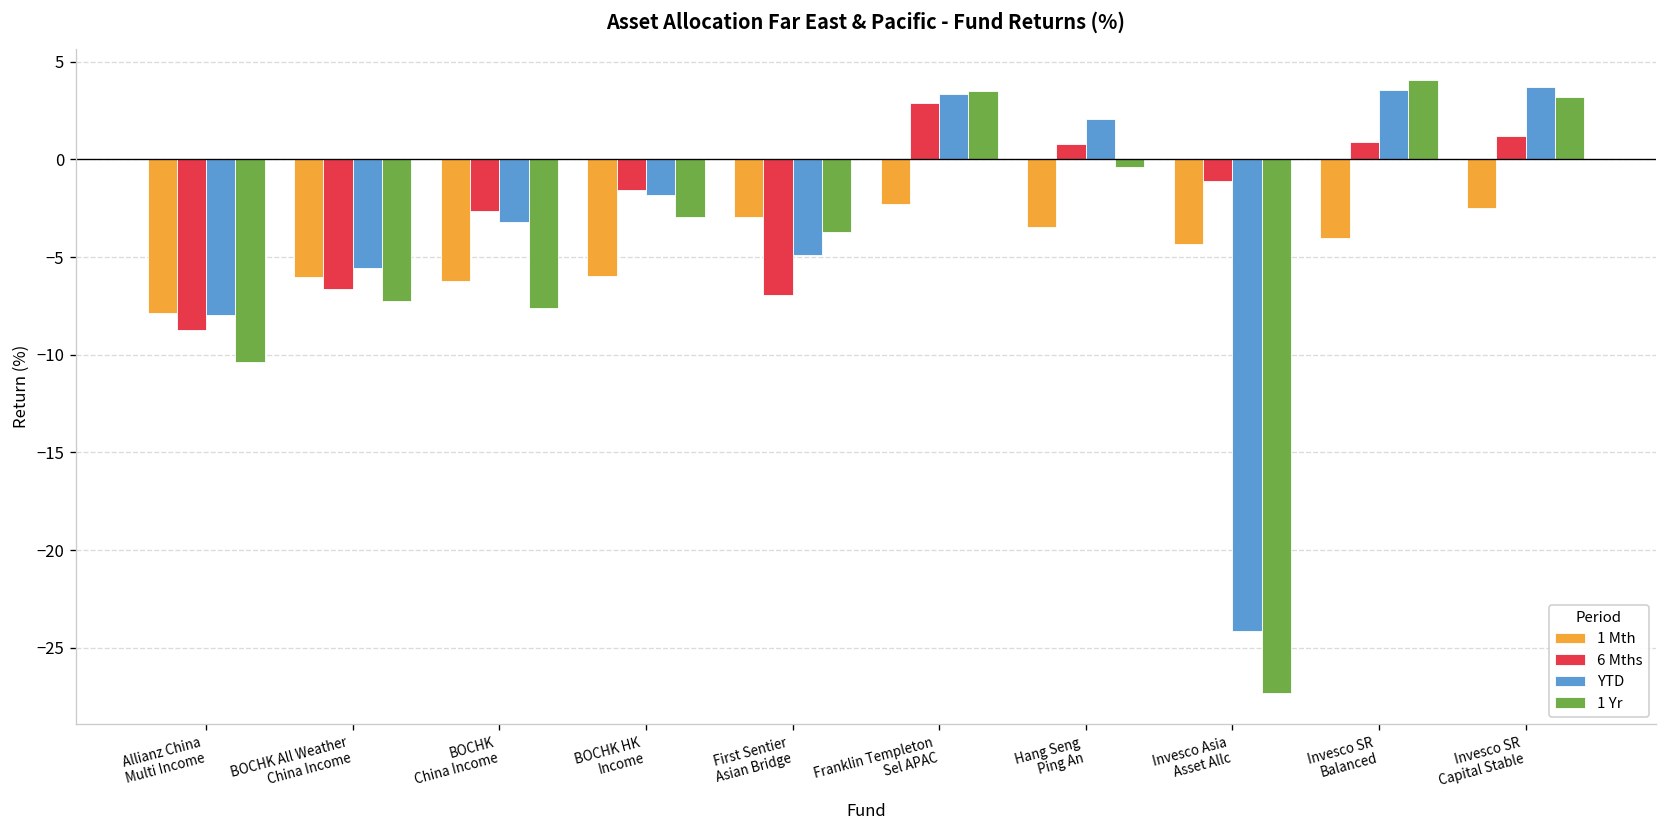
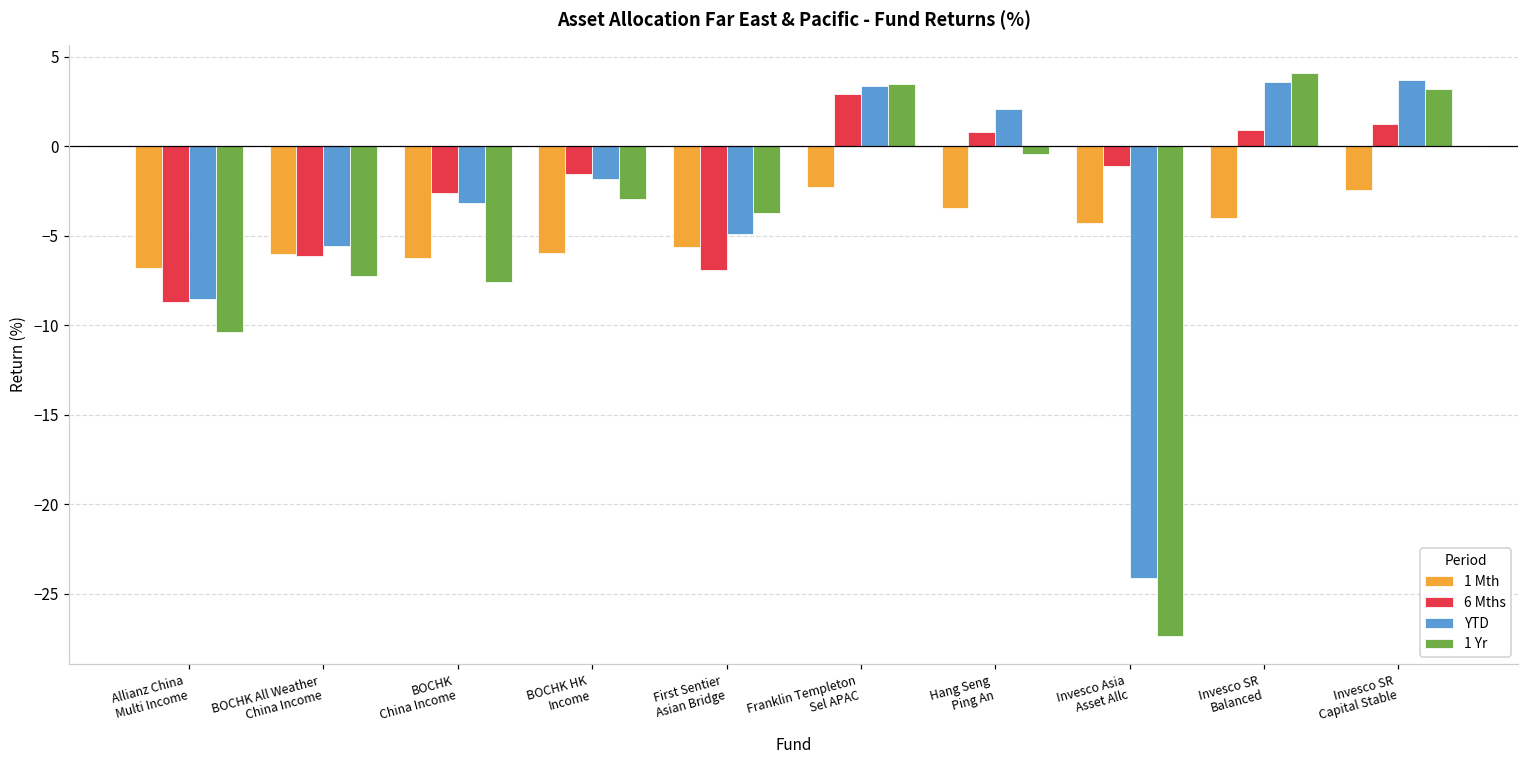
1 Mth, Allianz China Multi Income: -7.9 -> -6.8
YTD, Allianz China Multi Income: -8.0 -> -8.5
6 Mths, BOCHK All Weather China Income: -6.6 -> -6.1
1 Mth, First Sentier Asian Bridge: -2.9 -> -5.6
